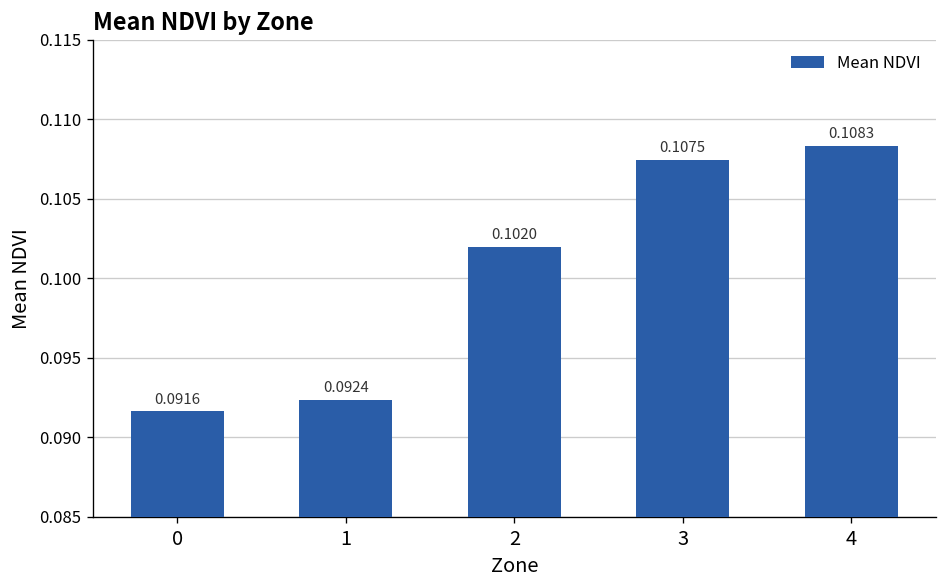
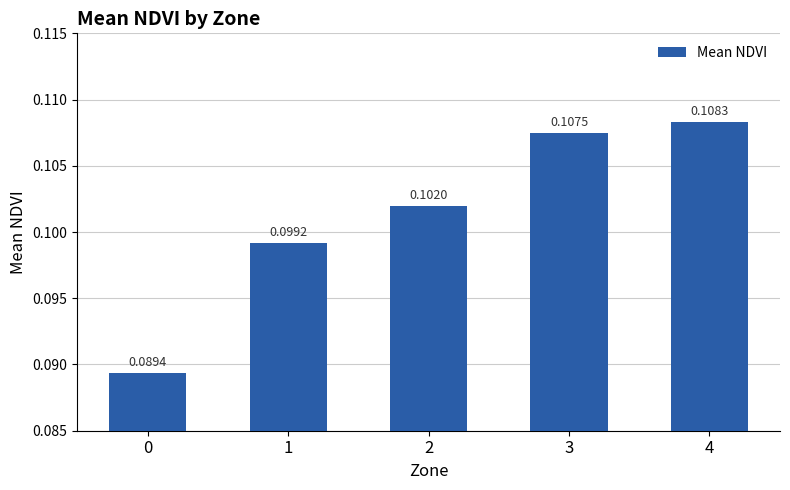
0: 0.0916 -> 0.0894
1: 0.0924 -> 0.0992
